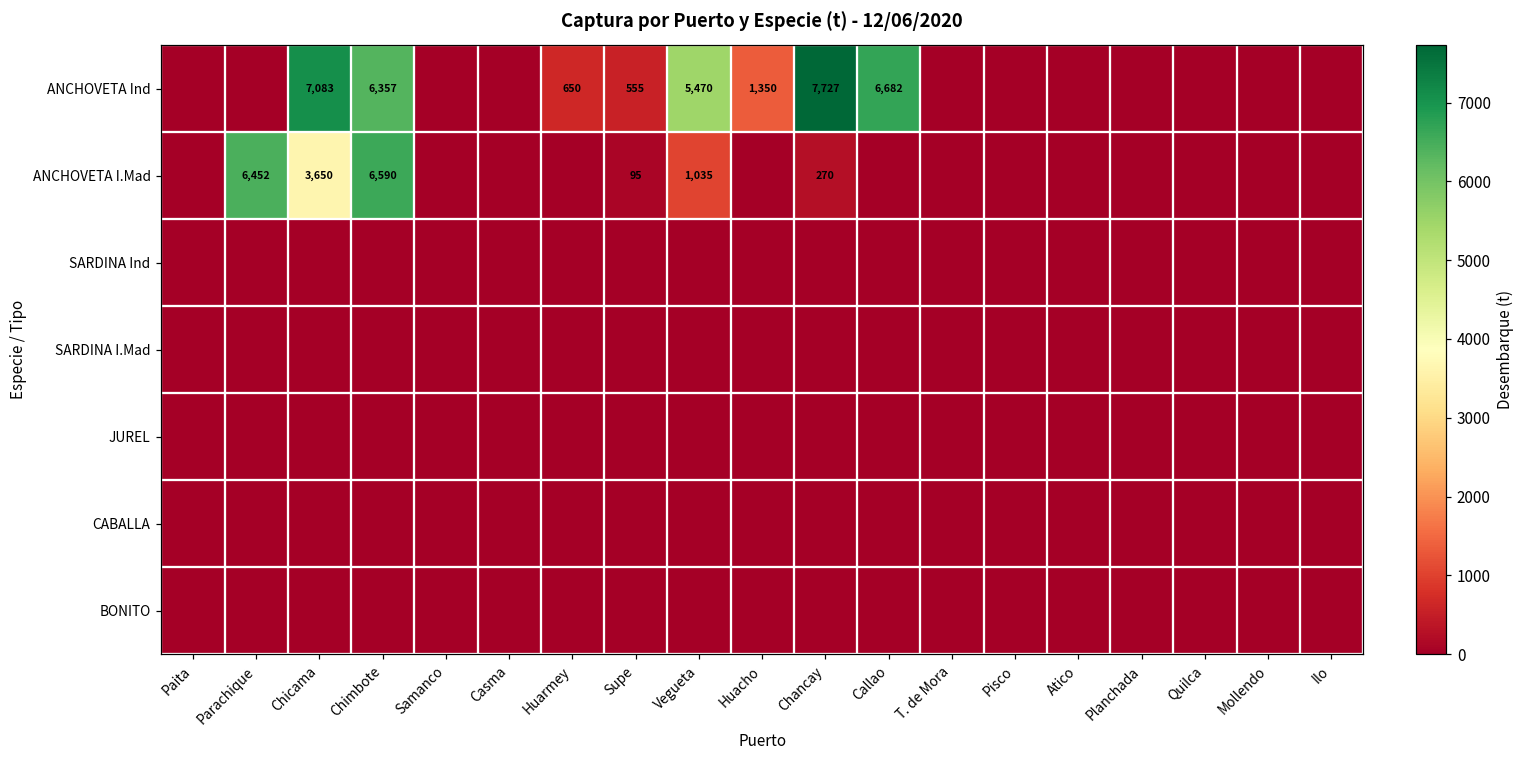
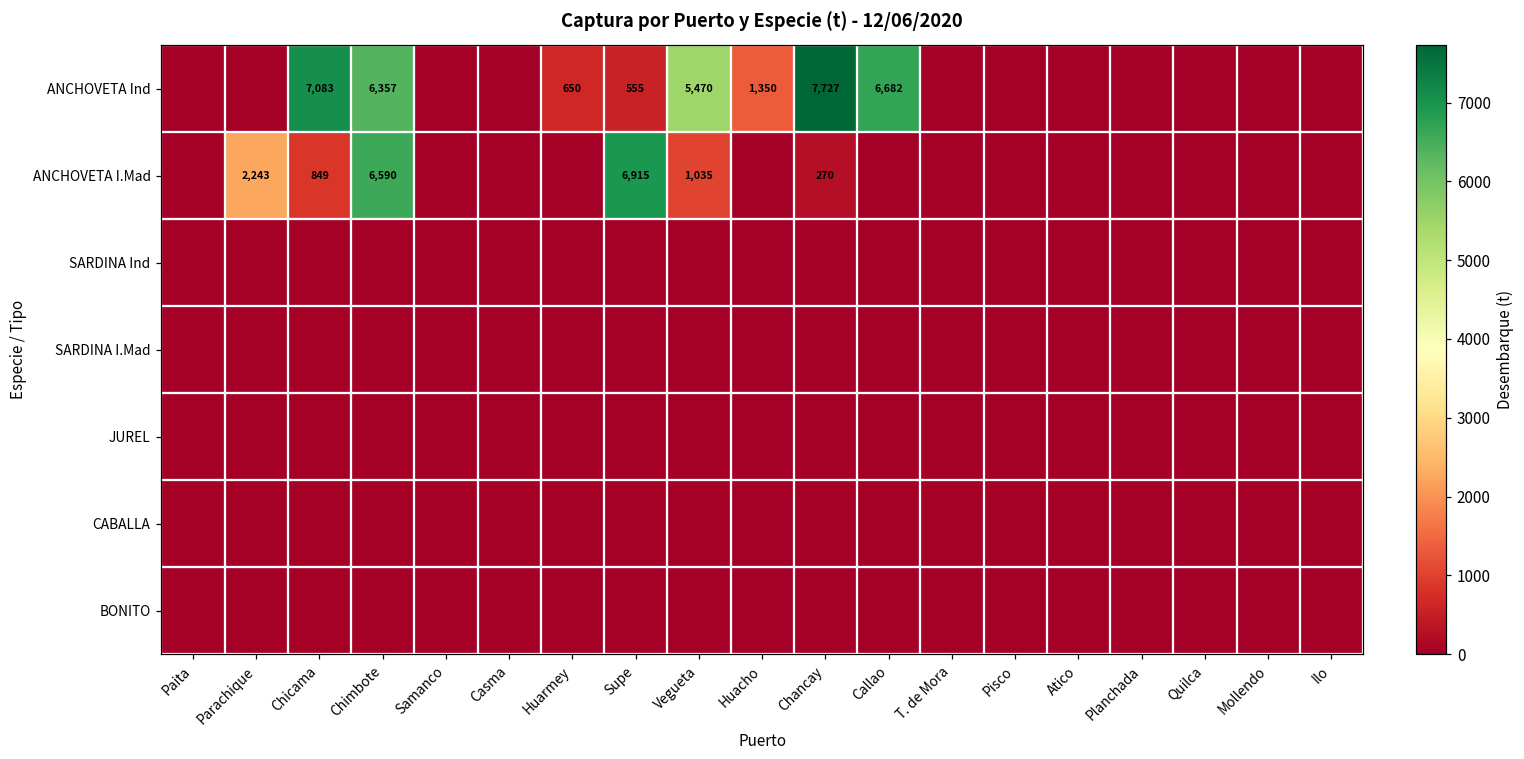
ANCHOVETA I.Mad, Parachique: 6,452 -> 2,243
ANCHOVETA I.Mad, Chicama: 3,650 -> 849
ANCHOVETA I.Mad, Supe: 95 -> 6,915
